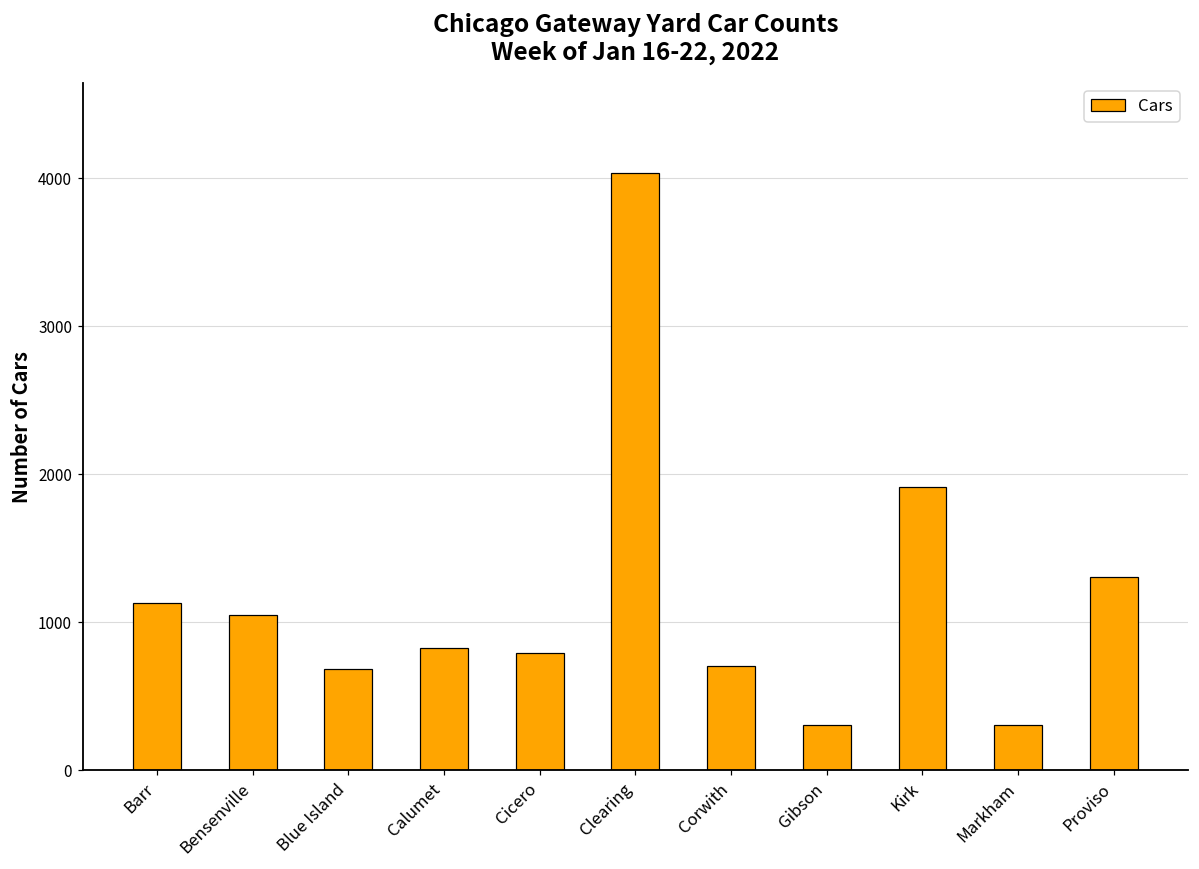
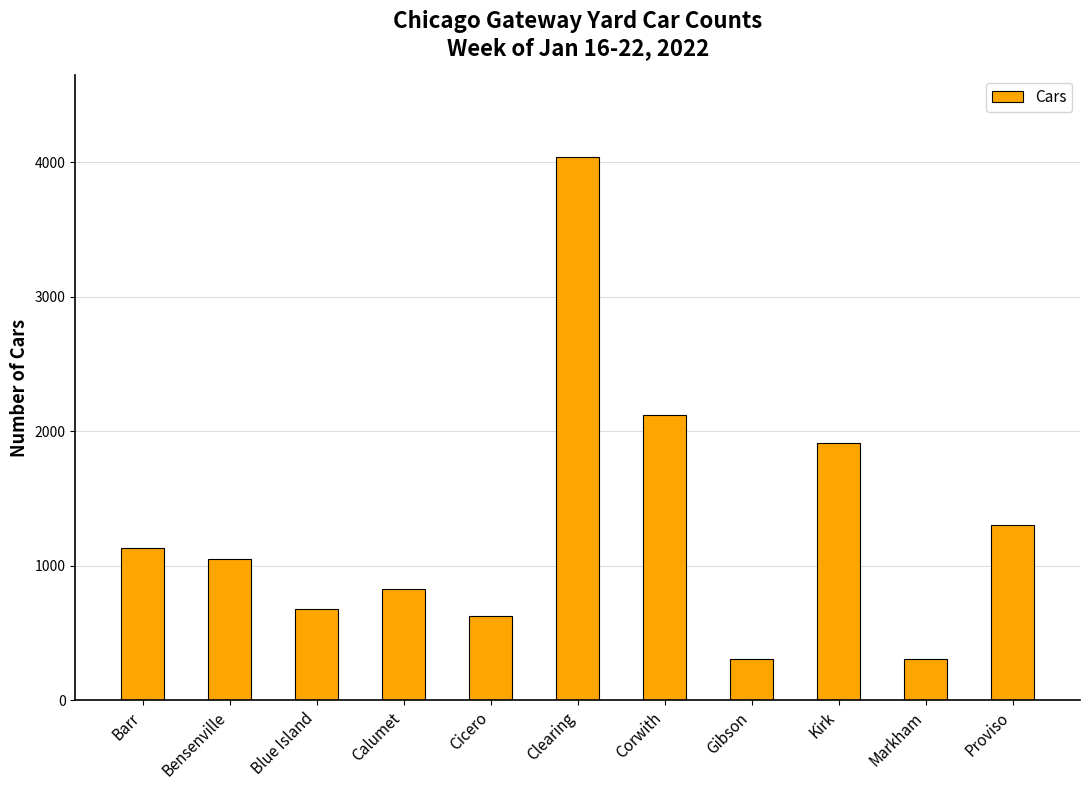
Cicero: 790 -> 630
Corwith: 700 -> 2120
